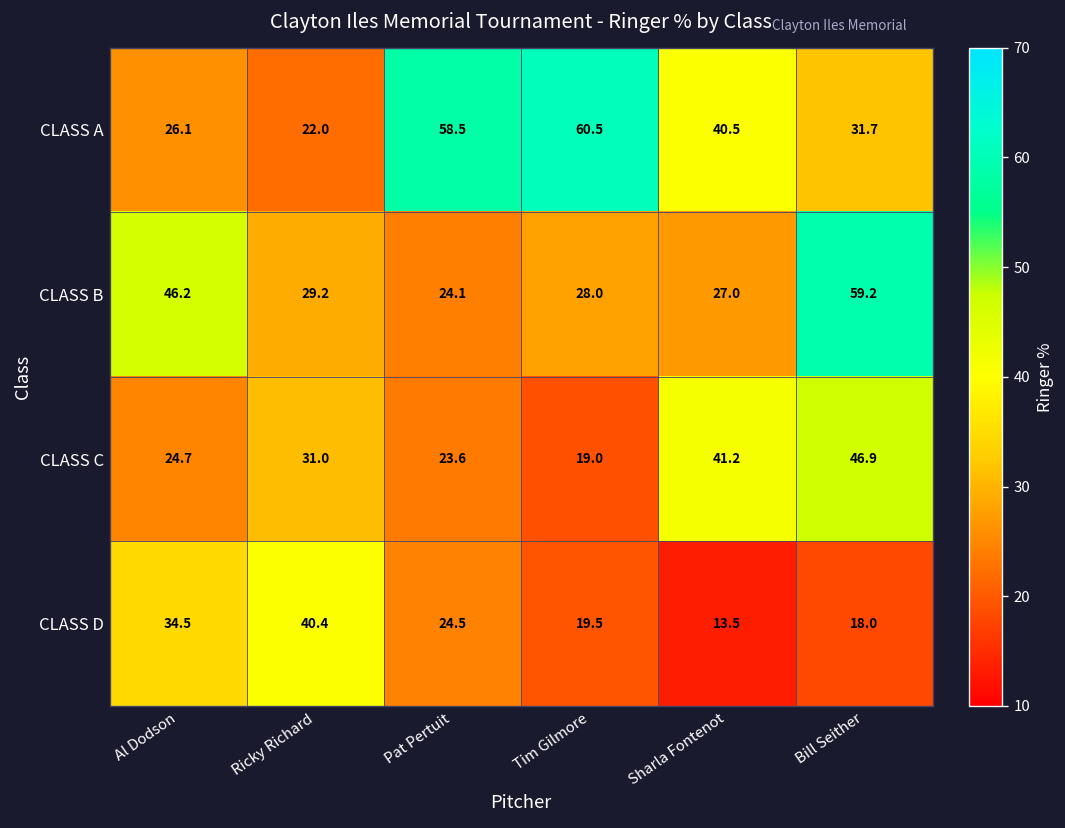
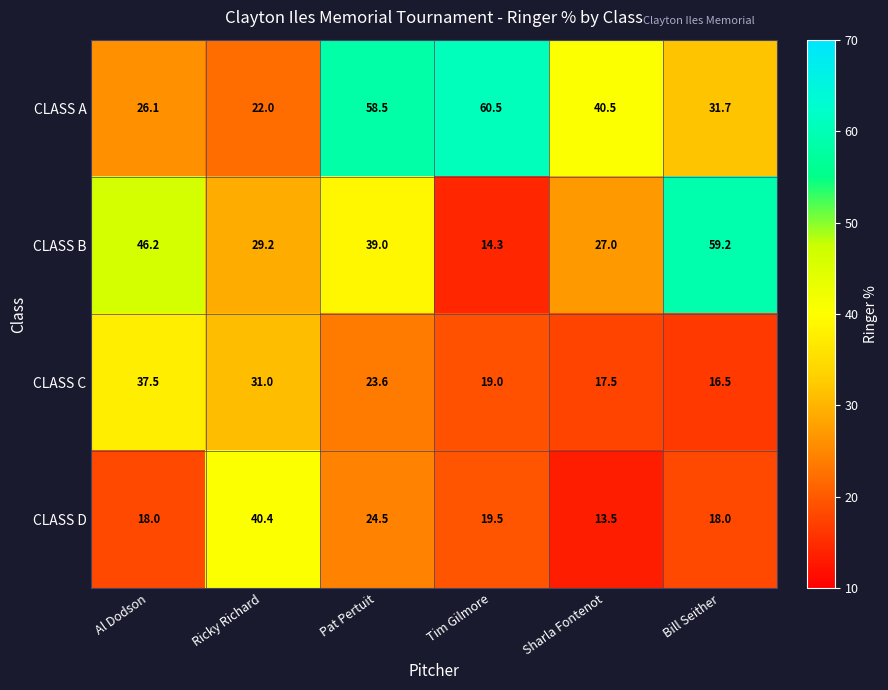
CLASS B, Pat Pertuit: 24.1 -> 39.0
CLASS B, Tim Gilmore: 28.0 -> 14.3
CLASS C, Al Dodson: 24.7 -> 37.5
CLASS C, Sharla Fontenot: 41.2 -> 17.5
CLASS C, Bill Seither: 46.9 -> 16.5
CLASS D, Al Dodson: 34.5 -> 18.0
